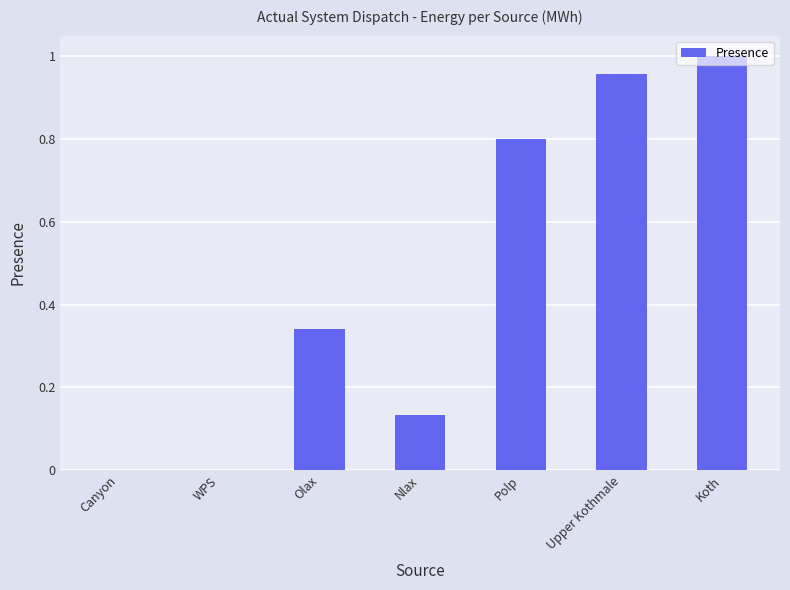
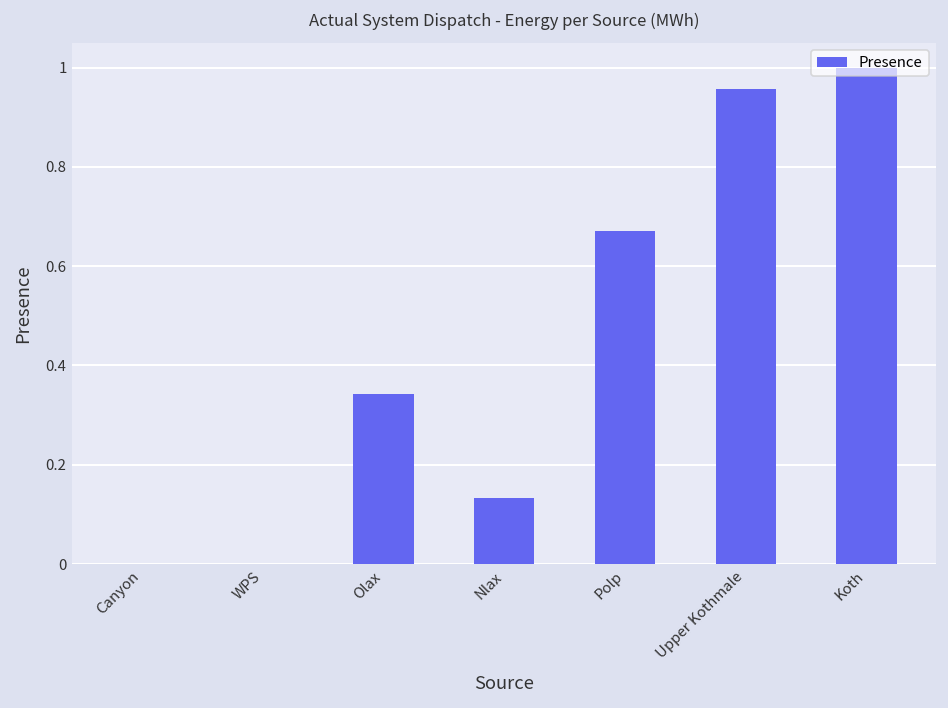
Polp: 0.80 -> 0.67
